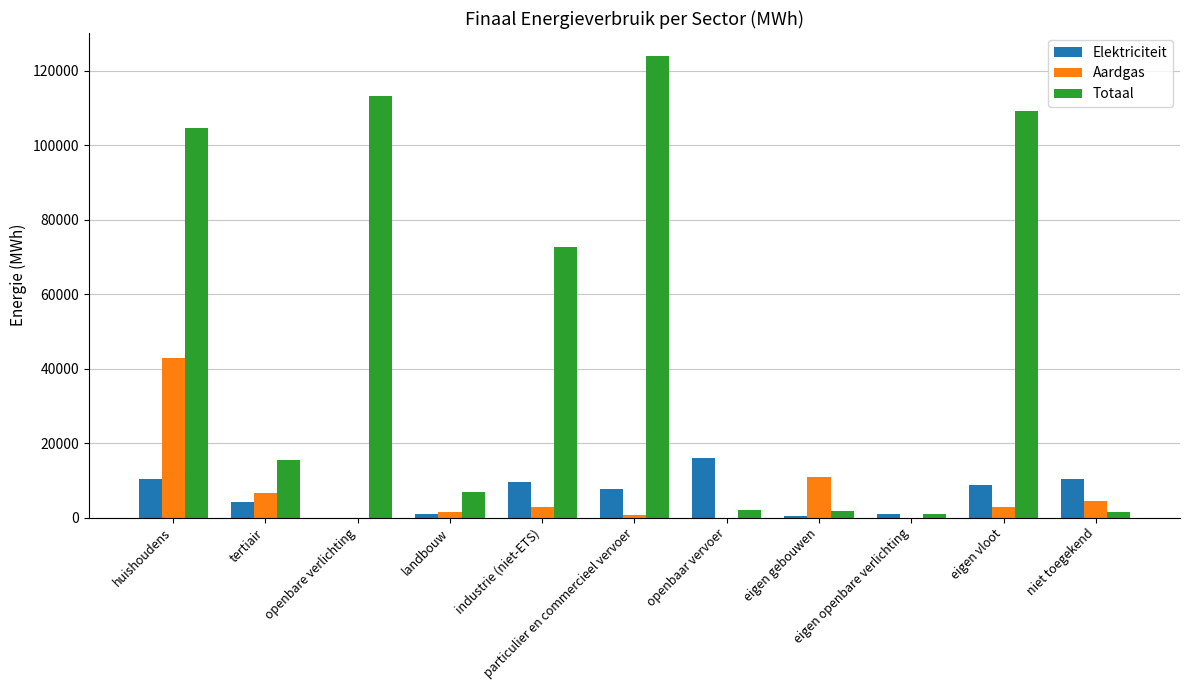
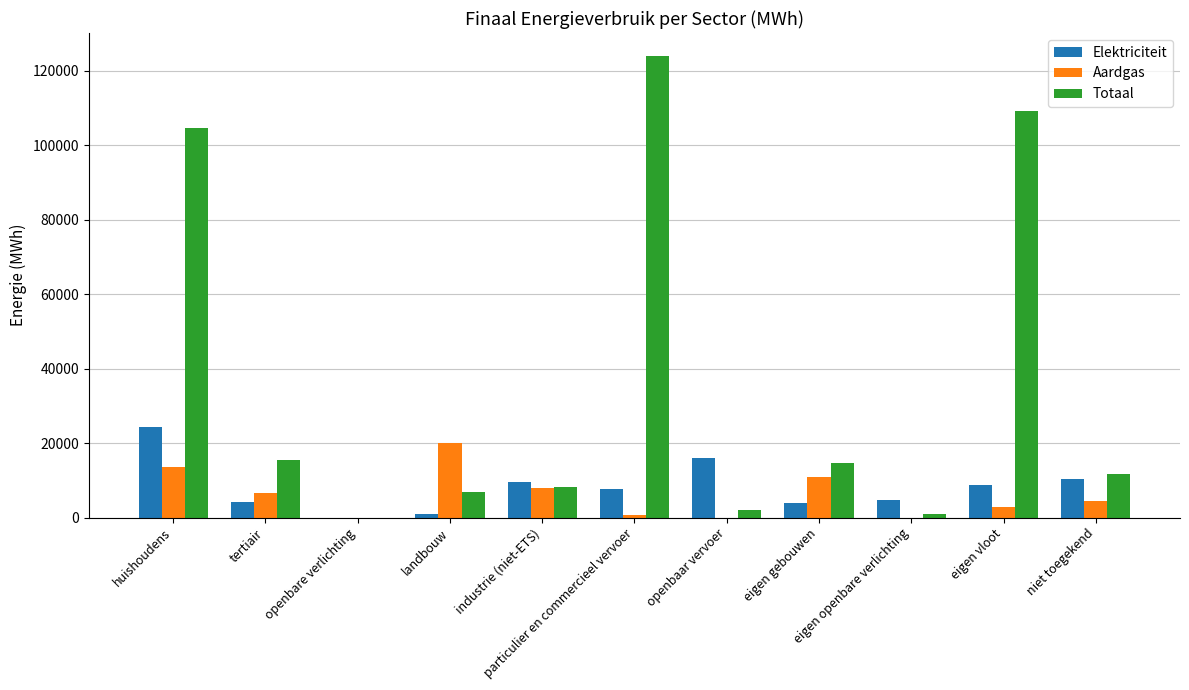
Elektriciteit, huishoudens: 10000 -> 24000
Aardgas, huishoudens: 43000 -> 14000
Totaal, openbare verlichting: 113000 -> 0
Aardgas, landbouw: 1000 -> 20000
Aardgas, industrie (niet-ETS): 3000 -> 8000
Totaal, industrie (niet-ETS): 73000 -> 8000
Elektriciteit, eigen gebouwen: 0 -> 4000
Totaal, eigen gebouwen: 2000 -> 15000
Elektriciteit, eigen openbare verlichting: 1000 -> 5000
Totaal, niet toegekend: 1000 -> 12000
